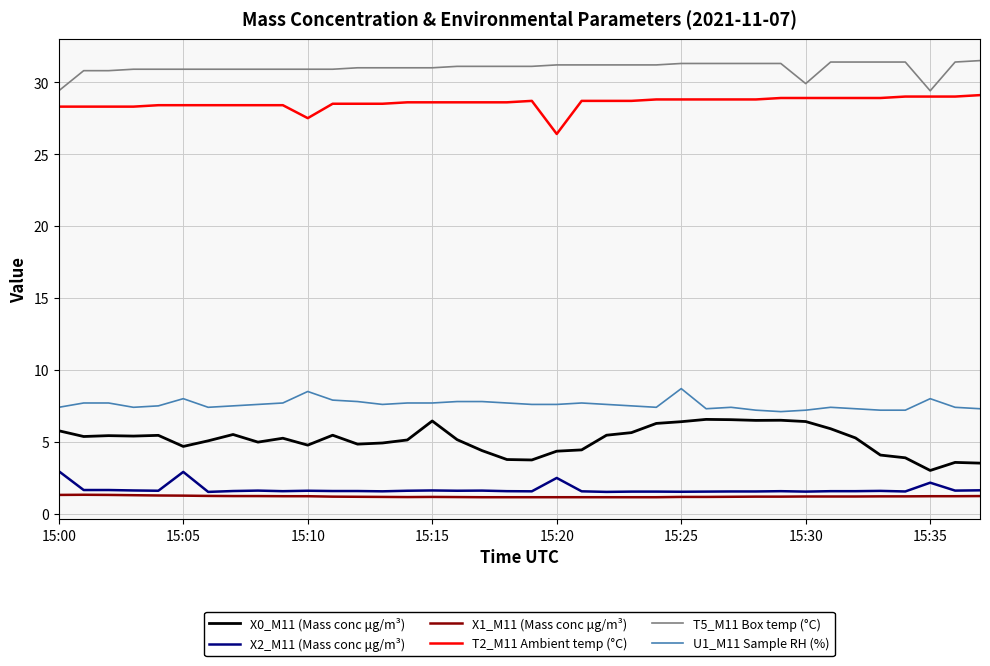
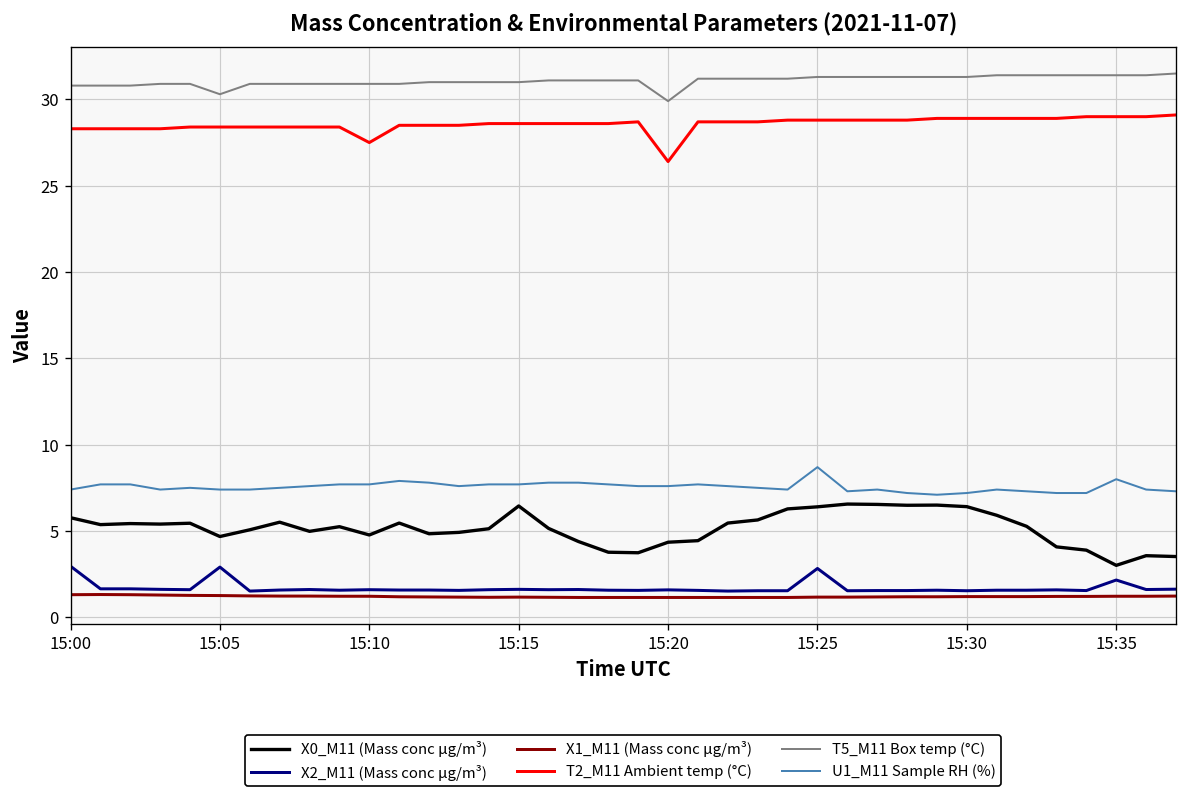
T5_M11 Box temp (°C), 15:00: 29.4 -> 30.8
T5_M11 Box temp (°C), 15:05: 30.9 -> 30.3
U1_M11 Sample RH (%), 15:05: 8.0 -> 7.4
U1_M11 Sample RH (%), 15:10: 8.5 -> 7.7
X2_M11 (Mass conc μg/m³), 15:20: 2.5 -> 1.6
T5_M11 Box temp (°C), 15:20: 31.2 -> 29.9
X2_M11 (Mass conc μg/m³), 15:25: 1.5 -> 2.8
T5_M11 Box temp (°C), 15:30: 29.9 -> 31.3
T5_M11 Box temp (°C), 15:35: 29.4 -> 31.4
